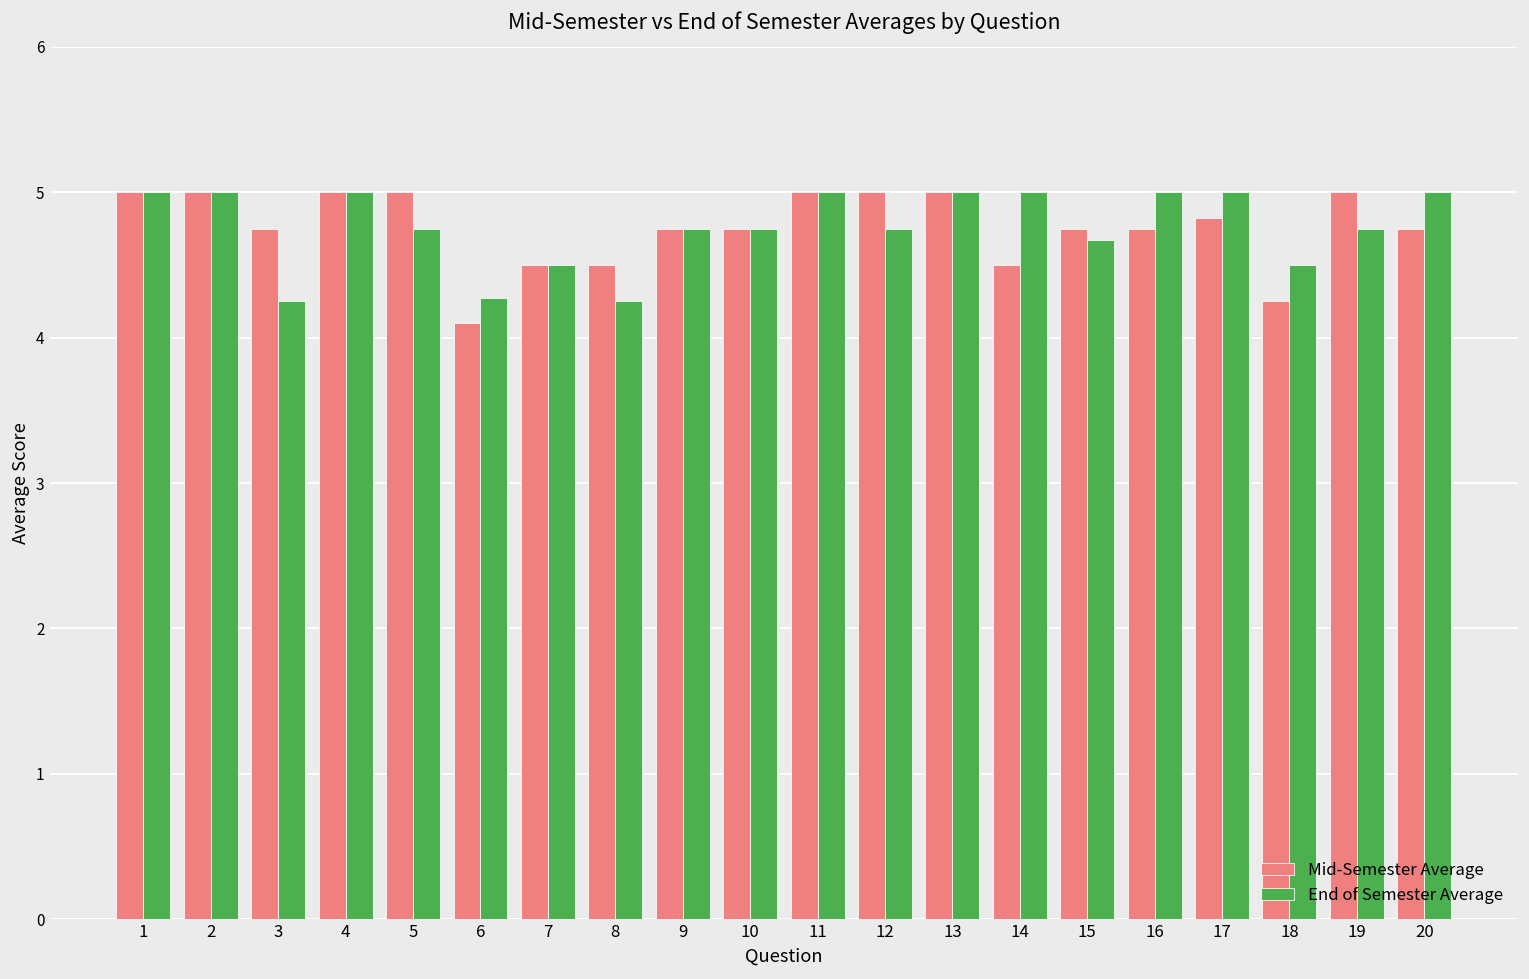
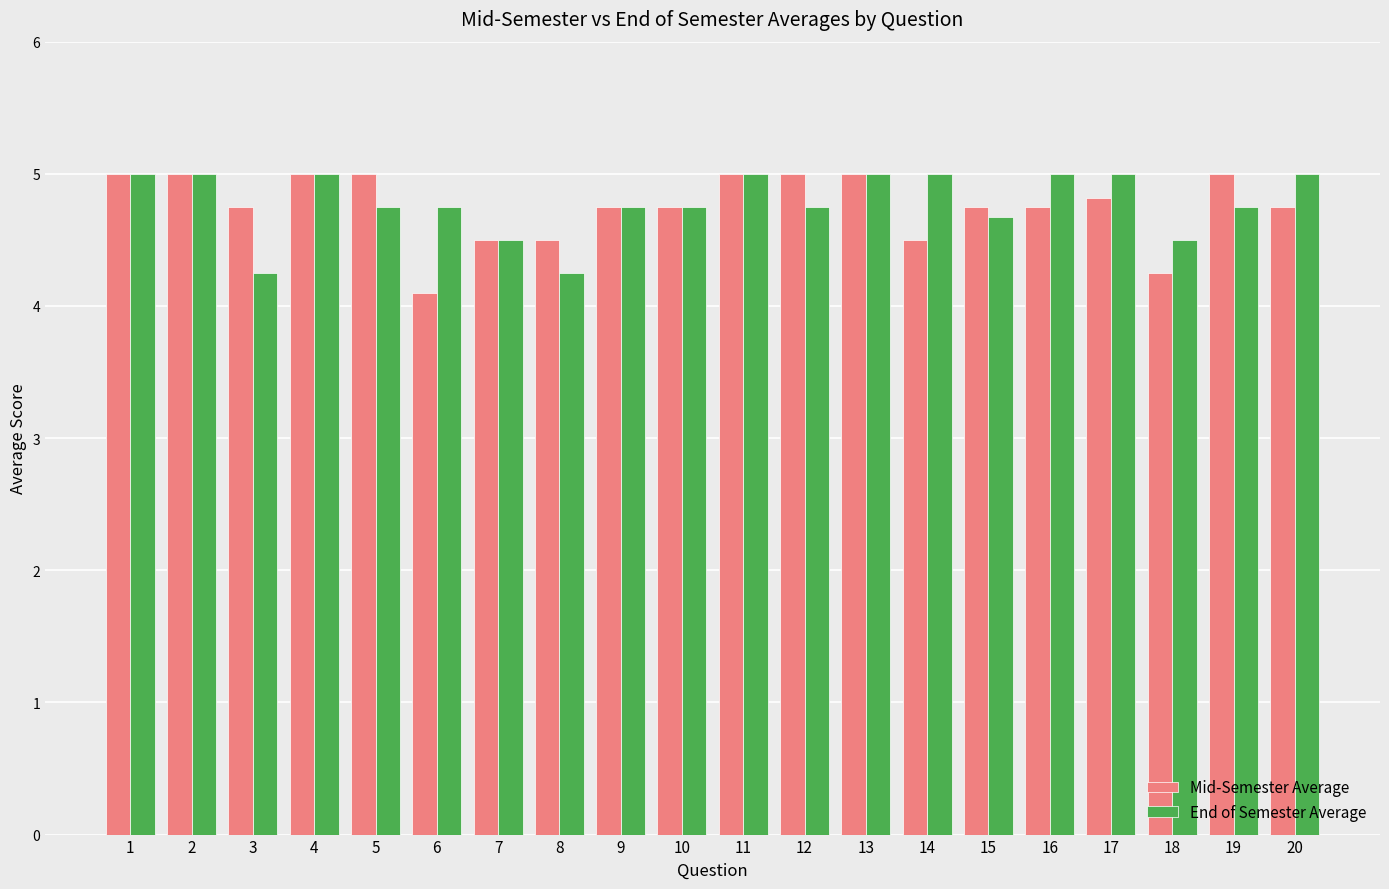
End of Semester Average, 6: 4.27 -> 4.75
